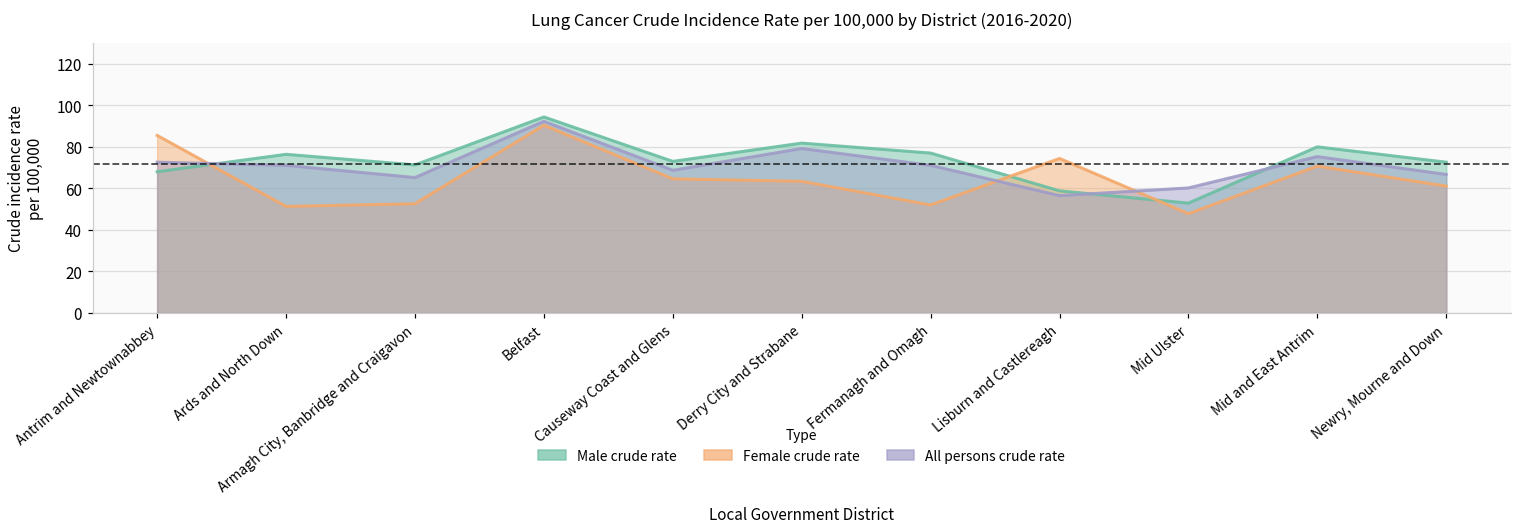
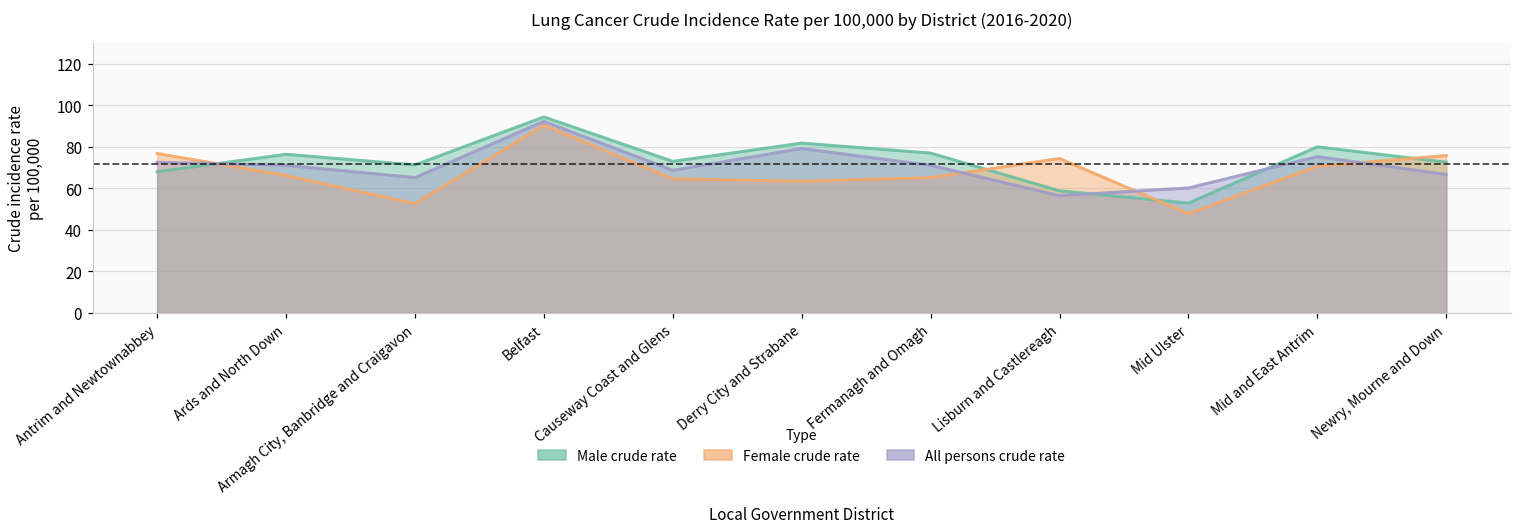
Female crude rate, Antrim and Newtownabbey: 86 -> 77
Female crude rate, Ards and North Down: 51 -> 66
Female crude rate, Fermanagh and Omagh: 52 -> 65
Female crude rate, Newry, Mourne and Down: 61 -> 76
